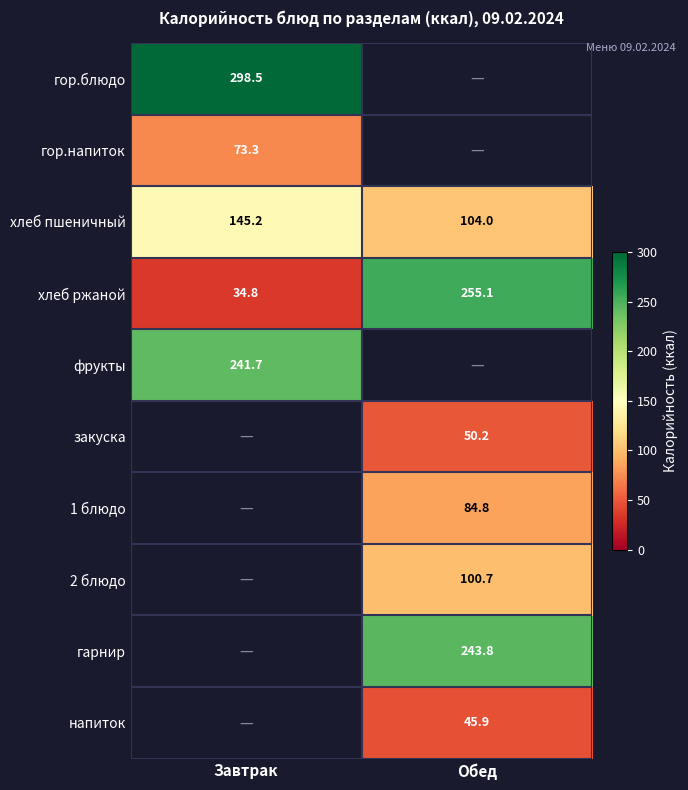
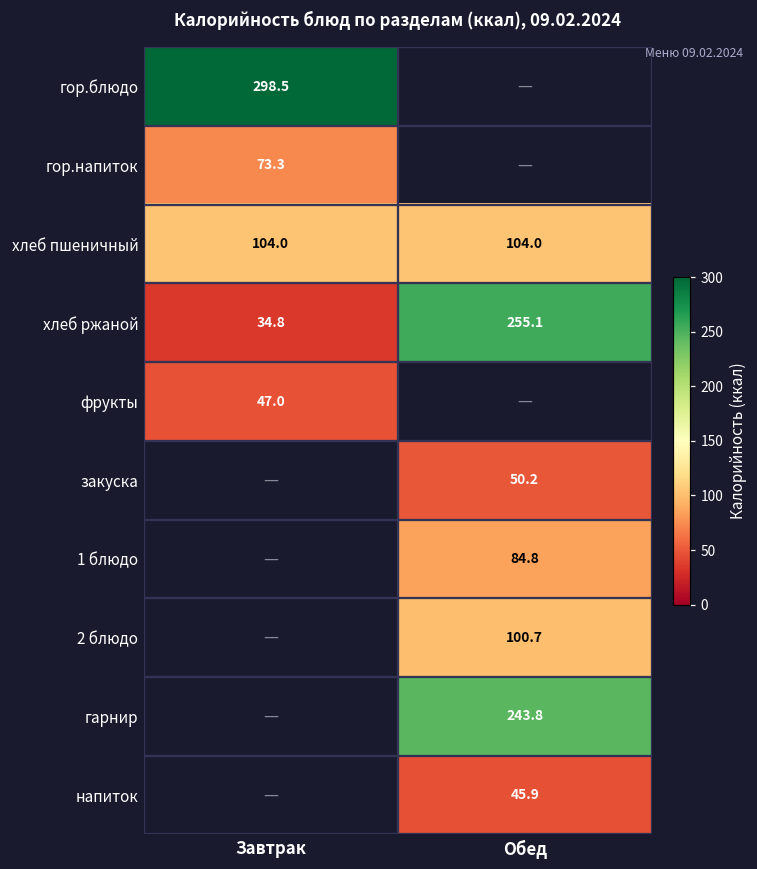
хлеб пшеничный, Завтрак: 145.2 -> 104.0
фрукты, Завтрак: 241.7 -> 47.0
